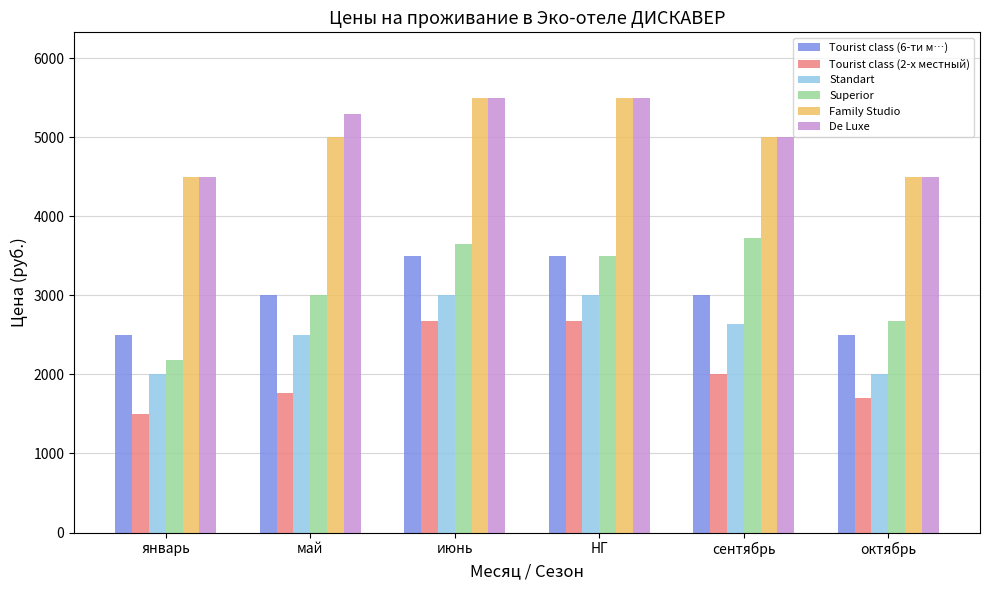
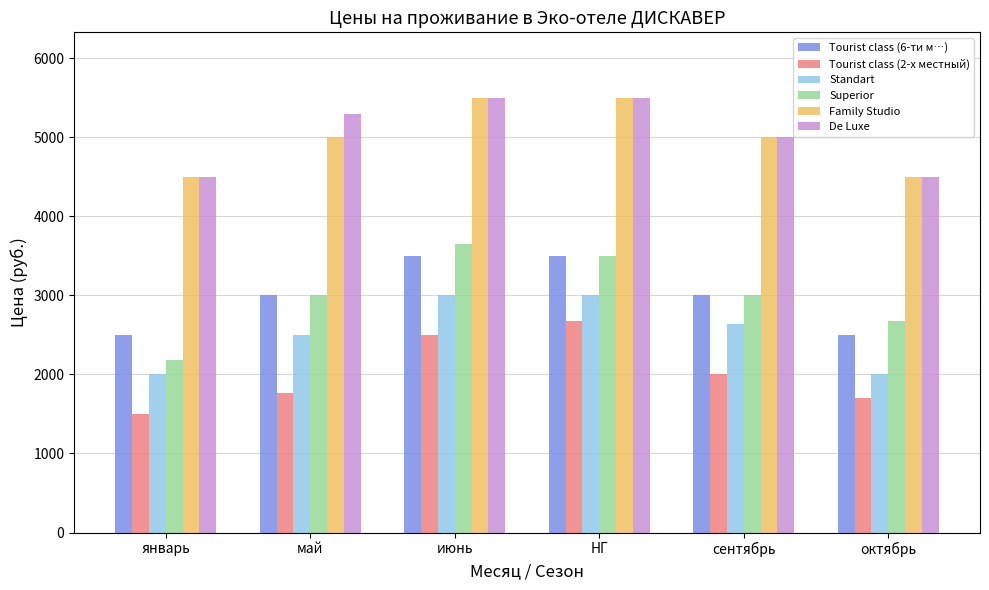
Tourist class (2-х местный), июнь: 2700 -> 2500
Superior, сентябрь: 3700 -> 3000
